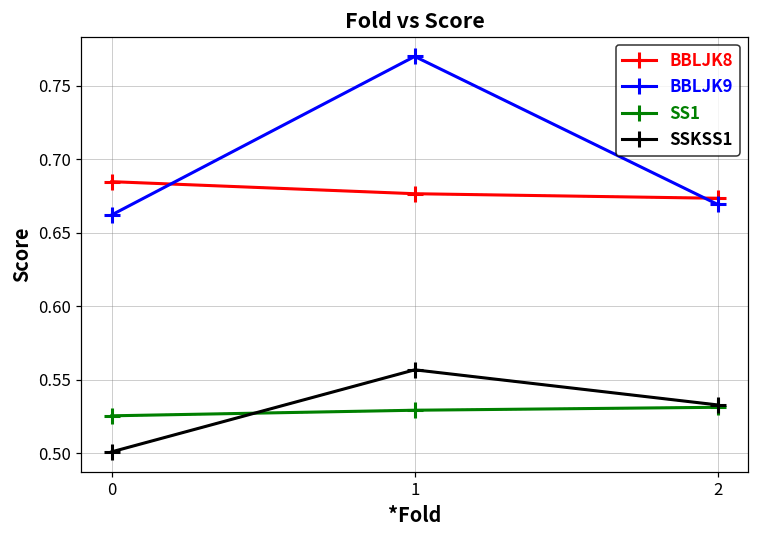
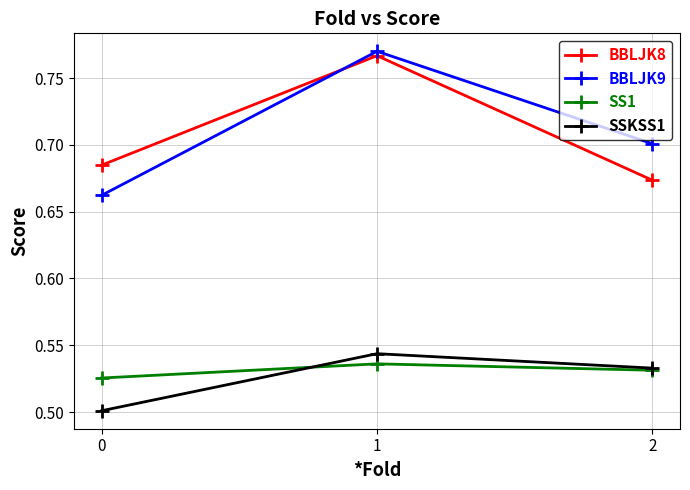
BBLJK8, 1: 0.677 -> 0.767
SS1, 1: 0.529 -> 0.536
SSKSS1, 1: 0.557 -> 0.544
BBLJK9, 2: 0.669 -> 0.701
